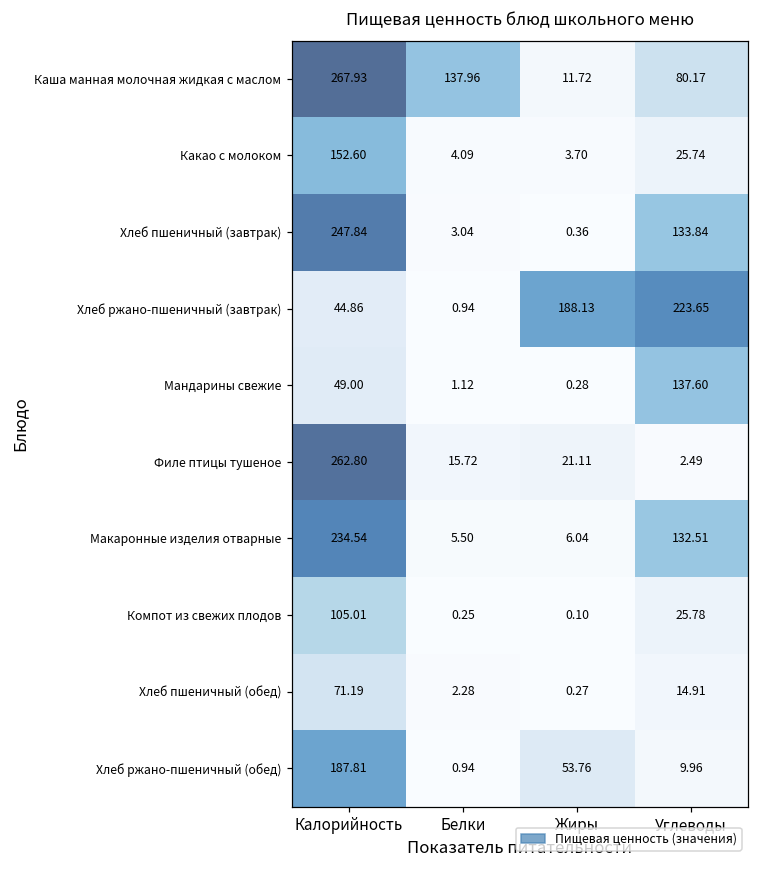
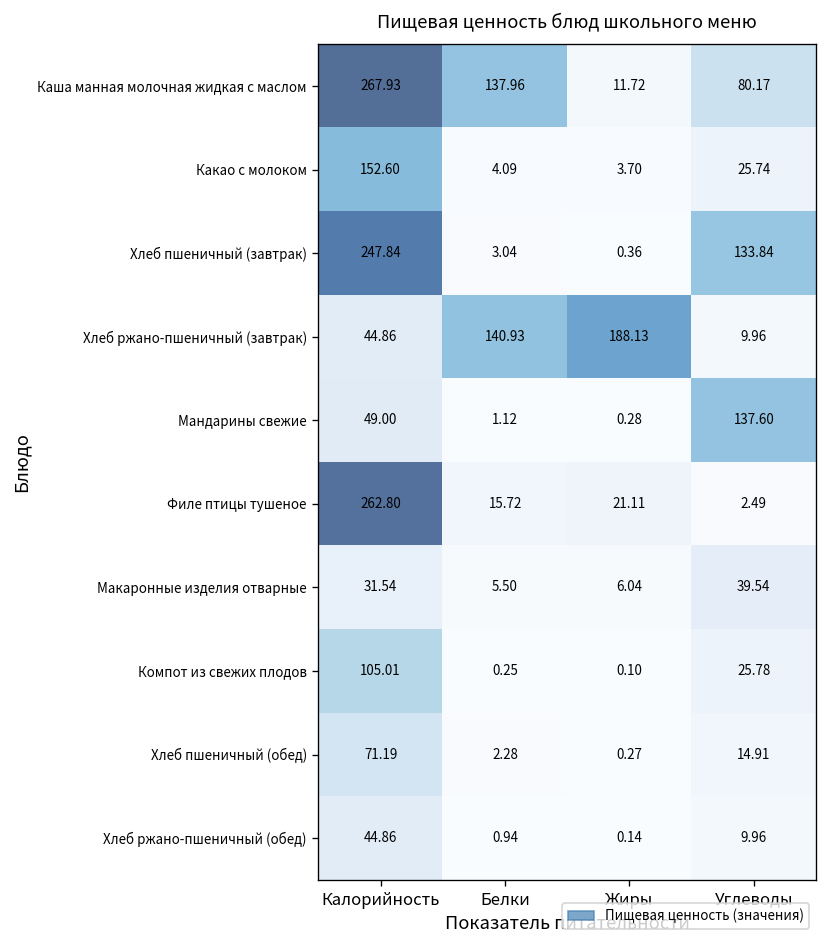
Хлеб ржано-пшеничный (завтрак), Белки: 0.94 -> 140.93
Хлеб ржано-пшеничный (завтрак), Углеводы: 223.65 -> 9.96
Макаронные изделия отварные, Калорийность: 234.54 -> 31.54
Макаронные изделия отварные, Углеводы: 132.51 -> 39.54
Хлеб ржано-пшеничный (обед), Калорийность: 187.81 -> 44.86
Хлеб ржано-пшеничный (обед), Жиры: 53.76 -> 0.14
